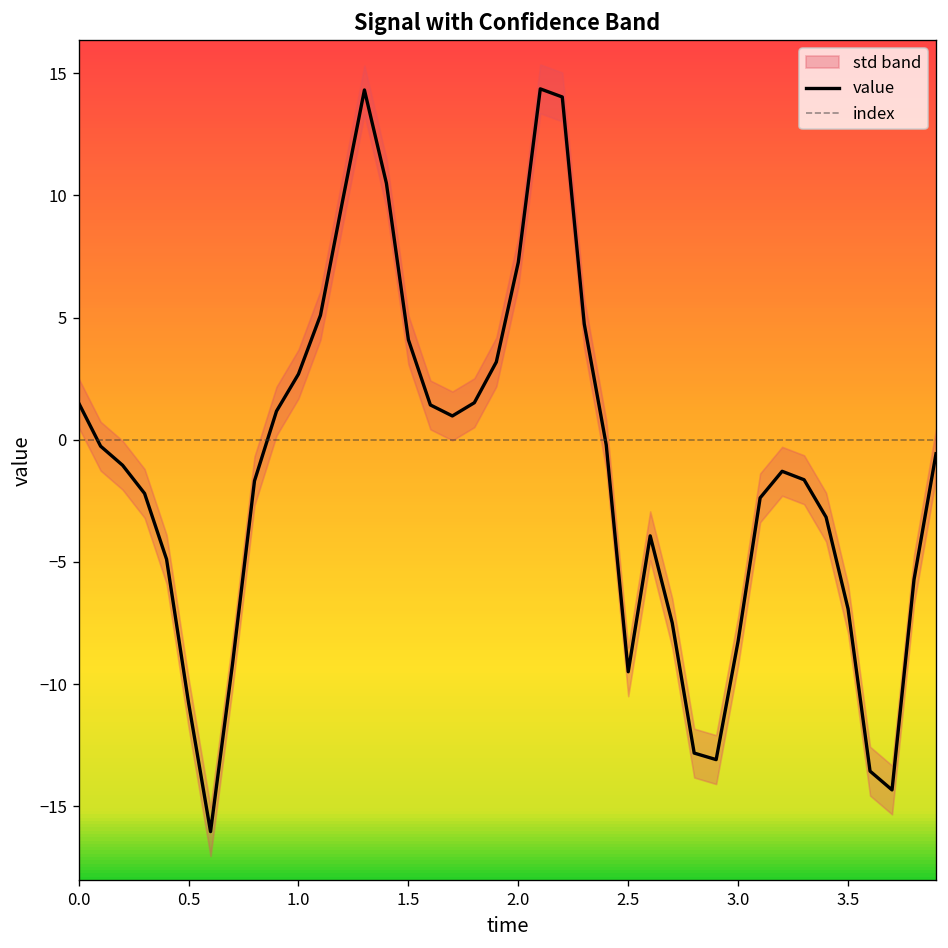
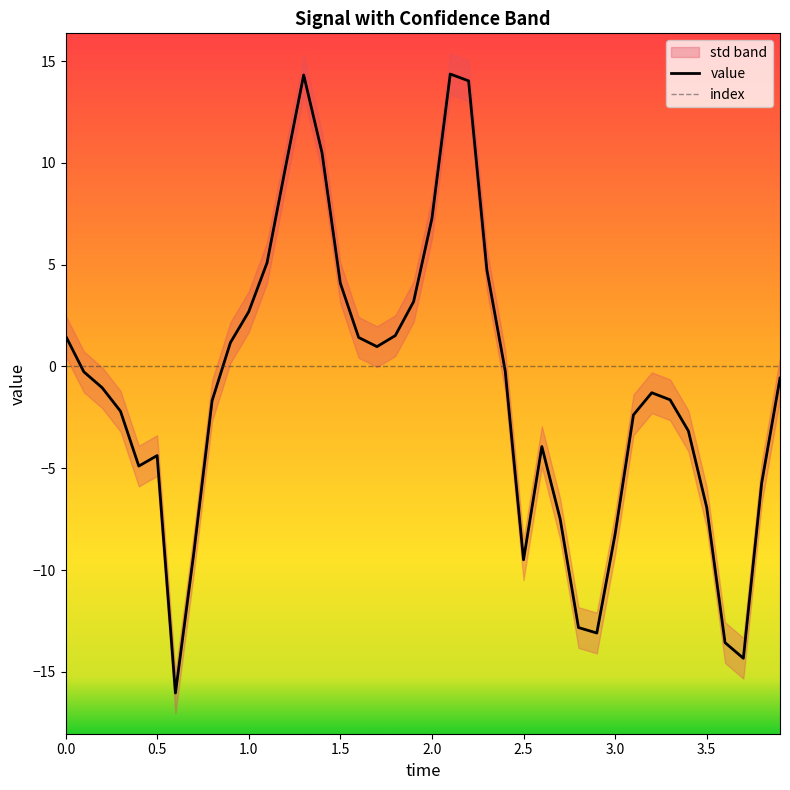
value, 0.5: -10.8 -> -4.4
